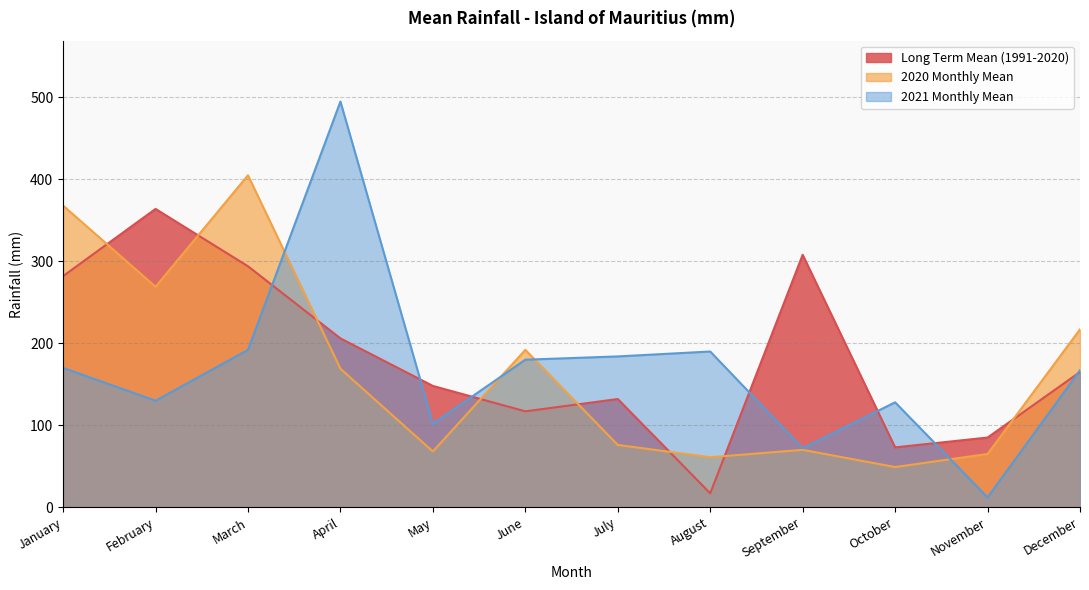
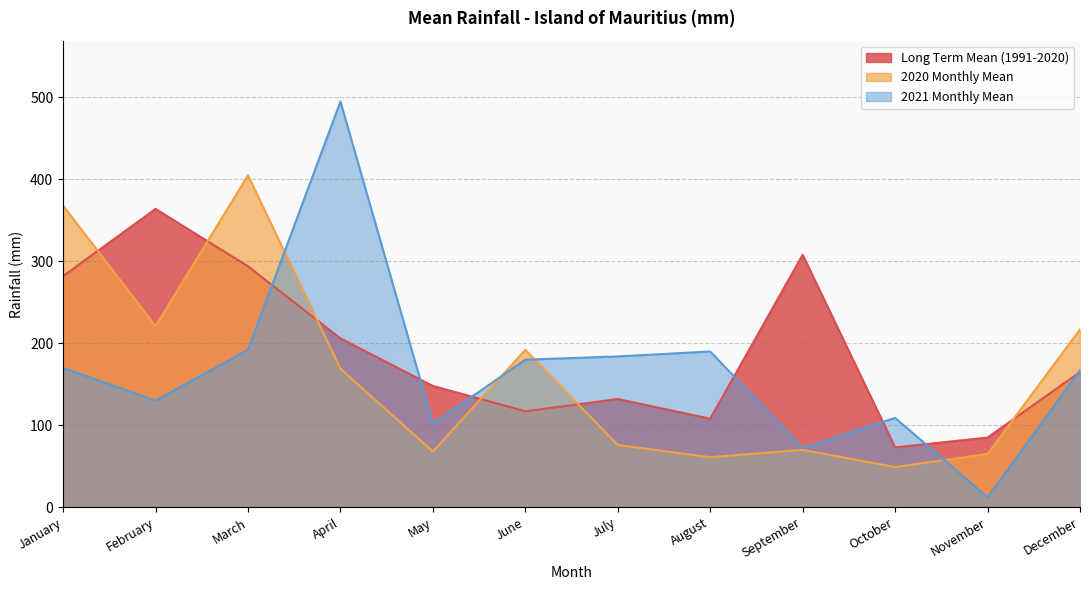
2020 Monthly Mean, February: 270 -> 220
Long Term Mean (1991-2020), August: 20 -> 110
2021 Monthly Mean, October: 130 -> 110
